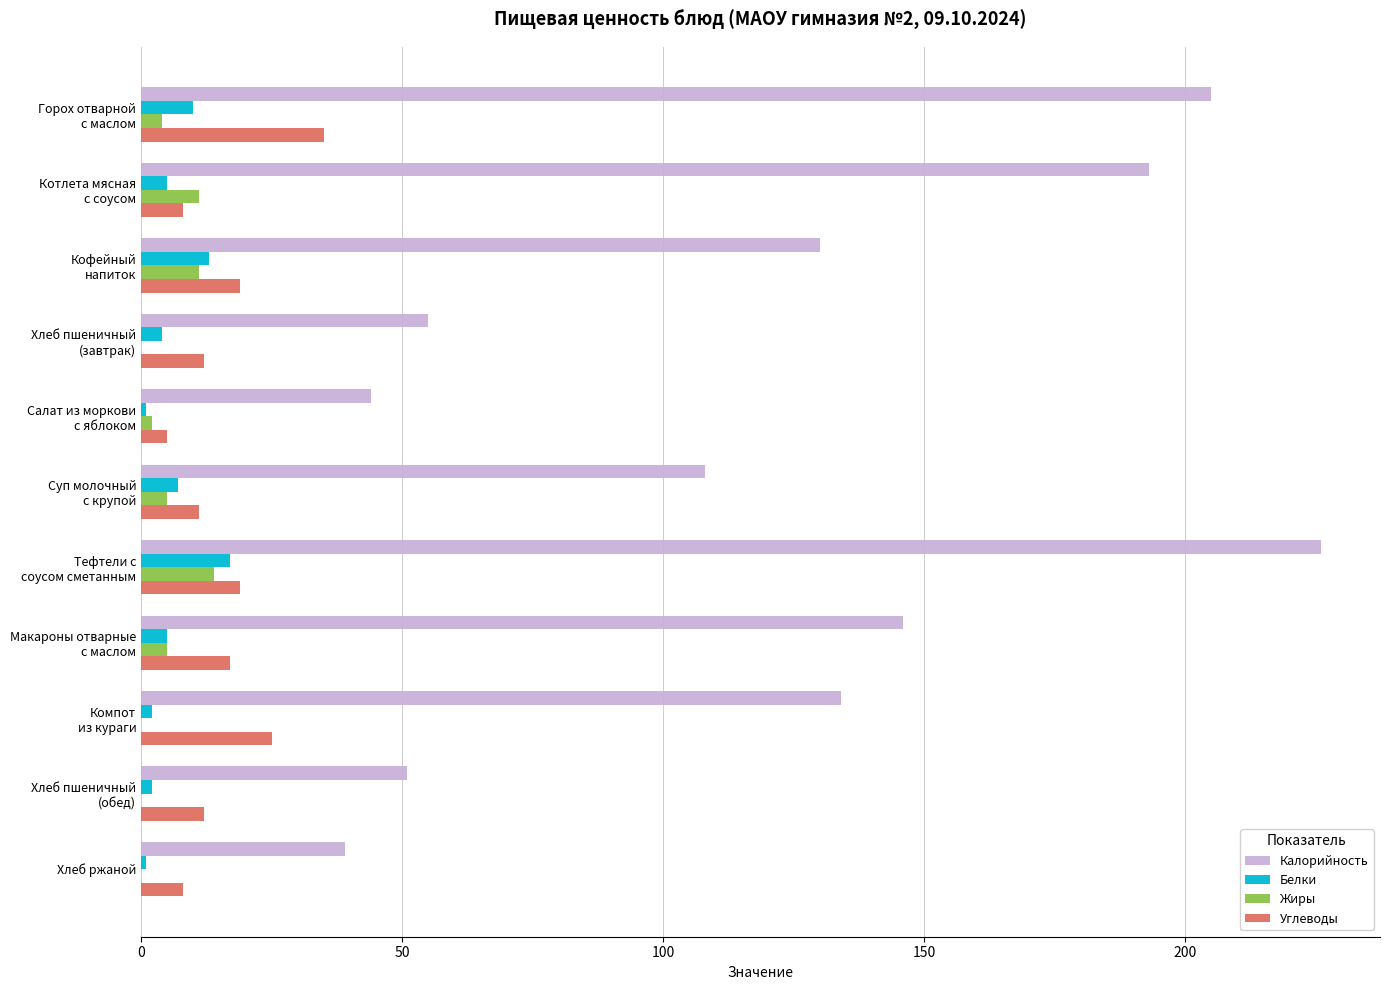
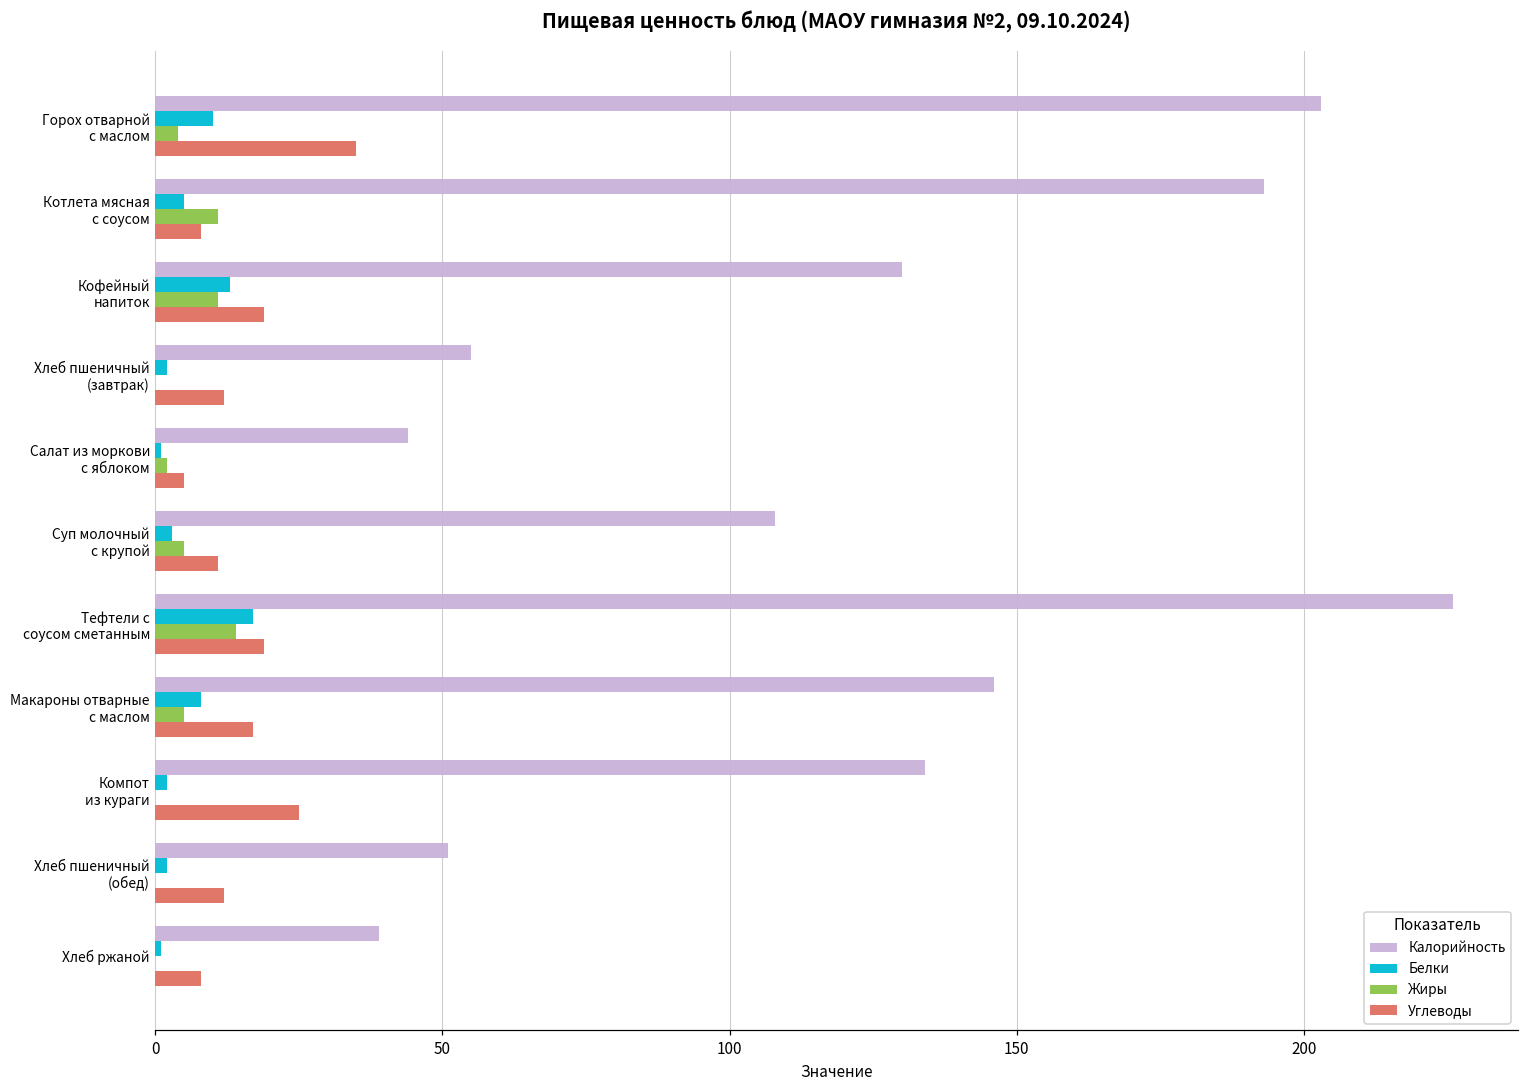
Калорийность, Горох отварной с маслом: 205 -> 203
Белки, Хлеб пшеничный (завтрак): 4 -> 2
Белки, Суп молочный с крупой: 7 -> 3
Белки, Макароны отварные с маслом: 5 -> 8
